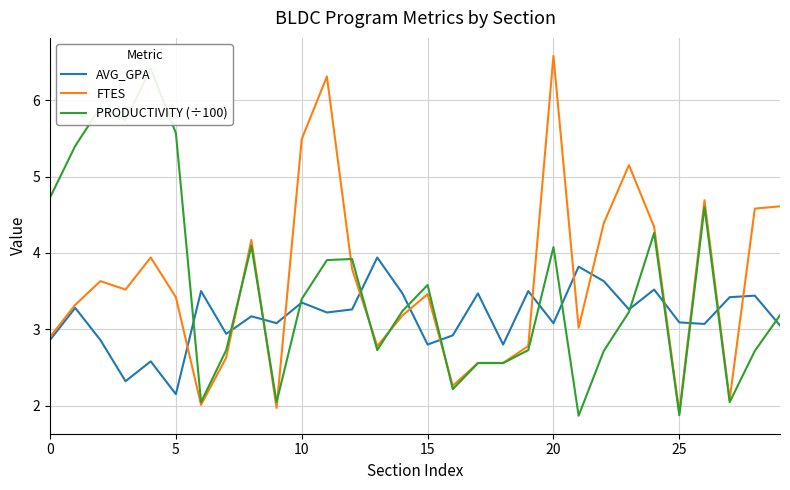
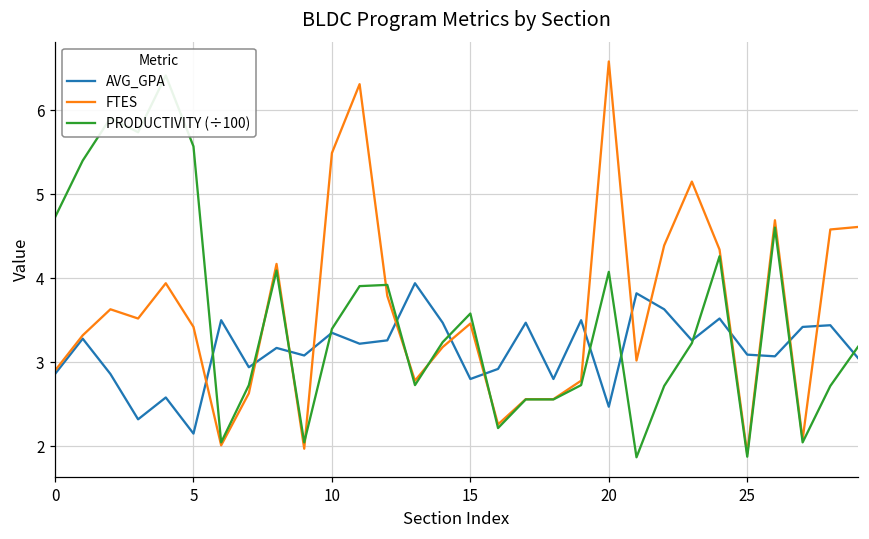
AVG_GPA, 20: 3.1 -> 2.5
